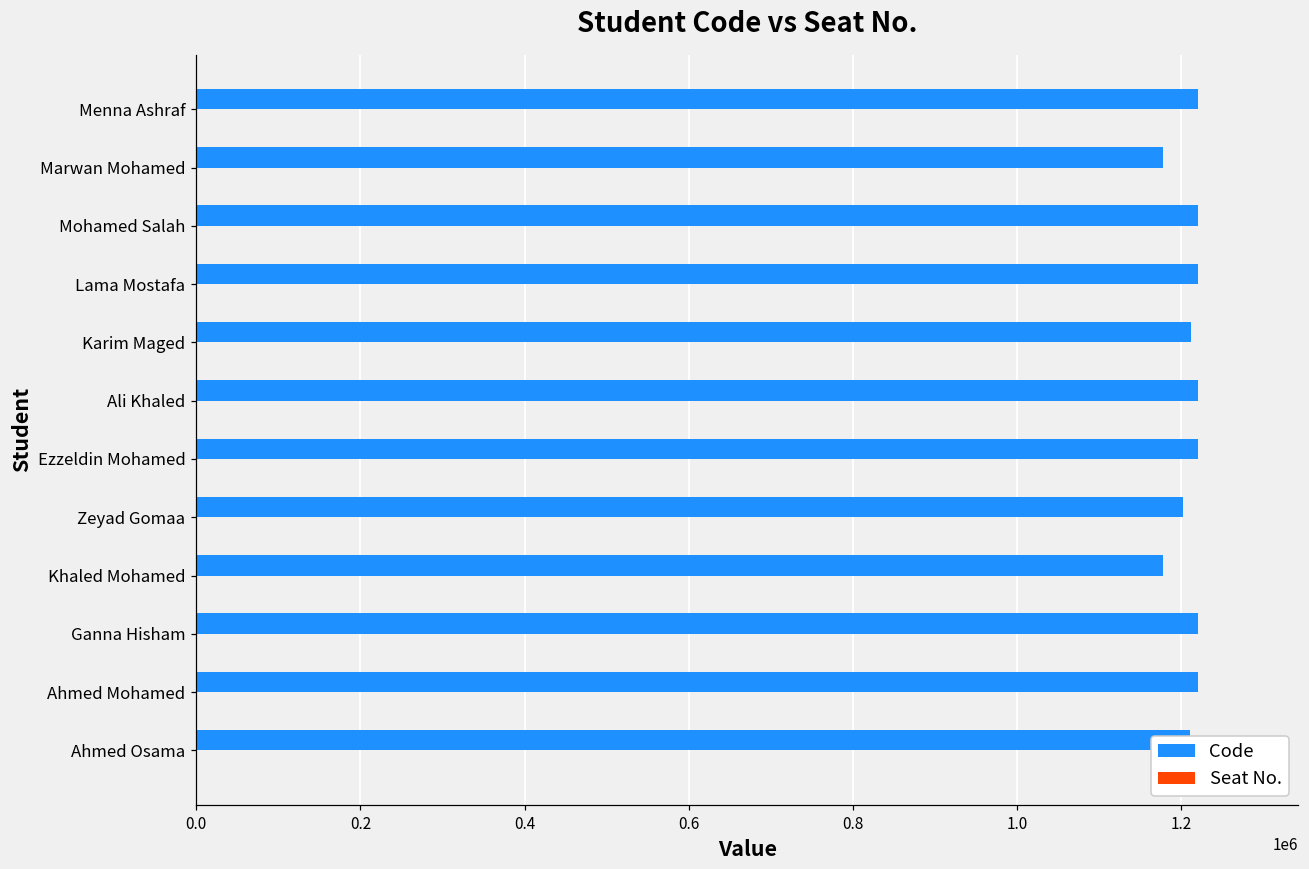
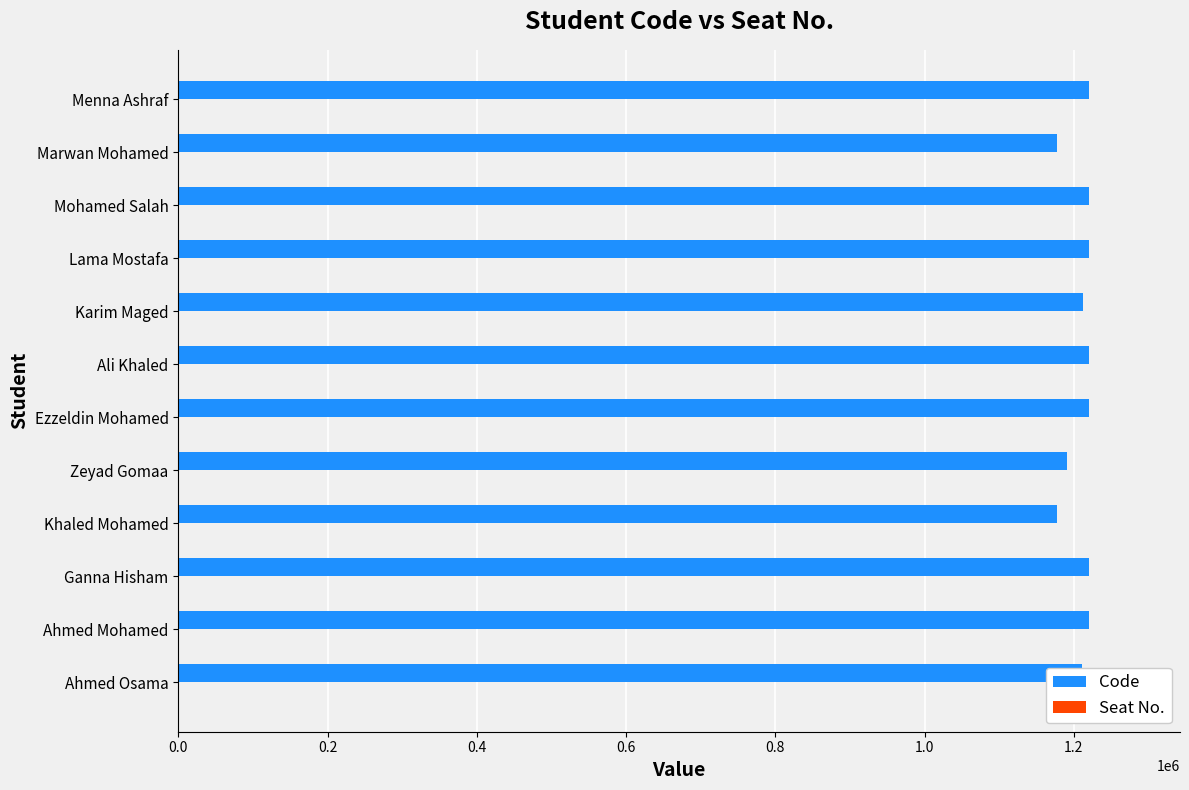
Code, Zeyad Gomaa: 1200000 -> 1190000
